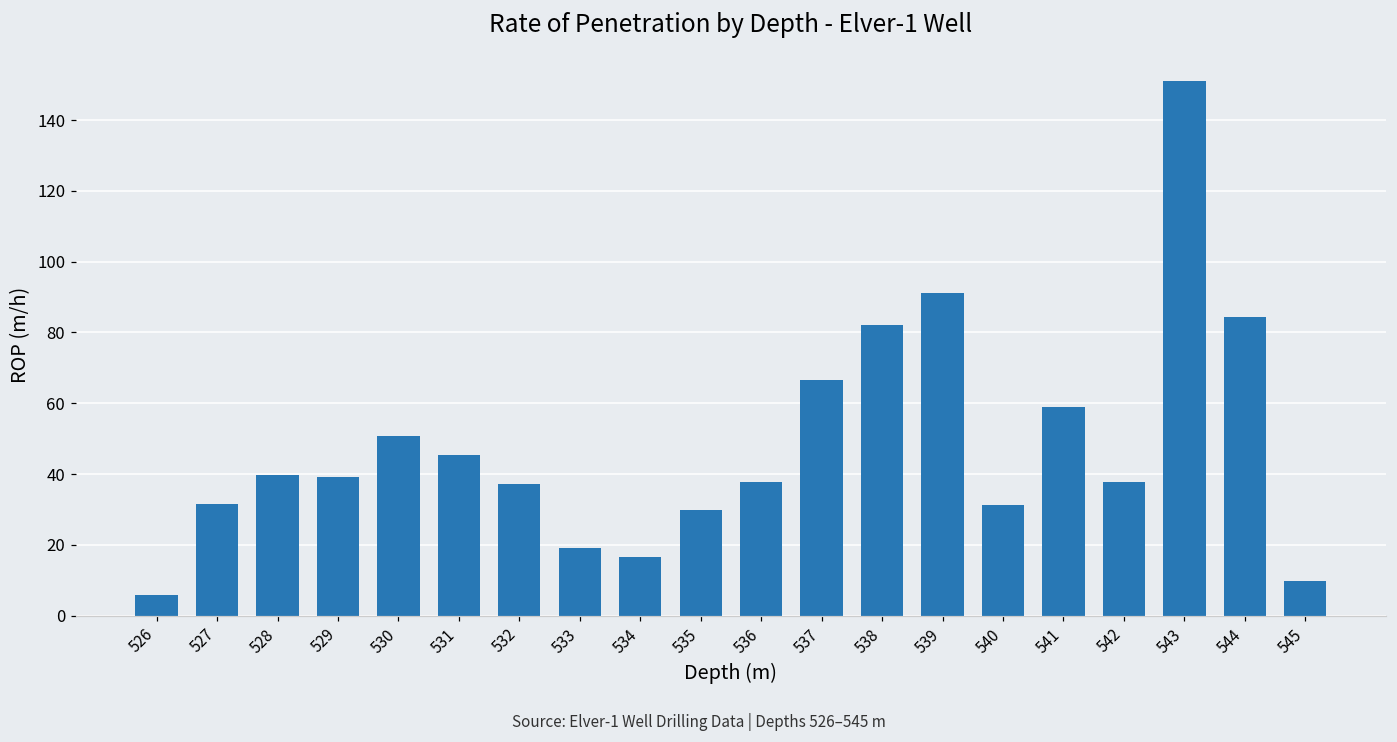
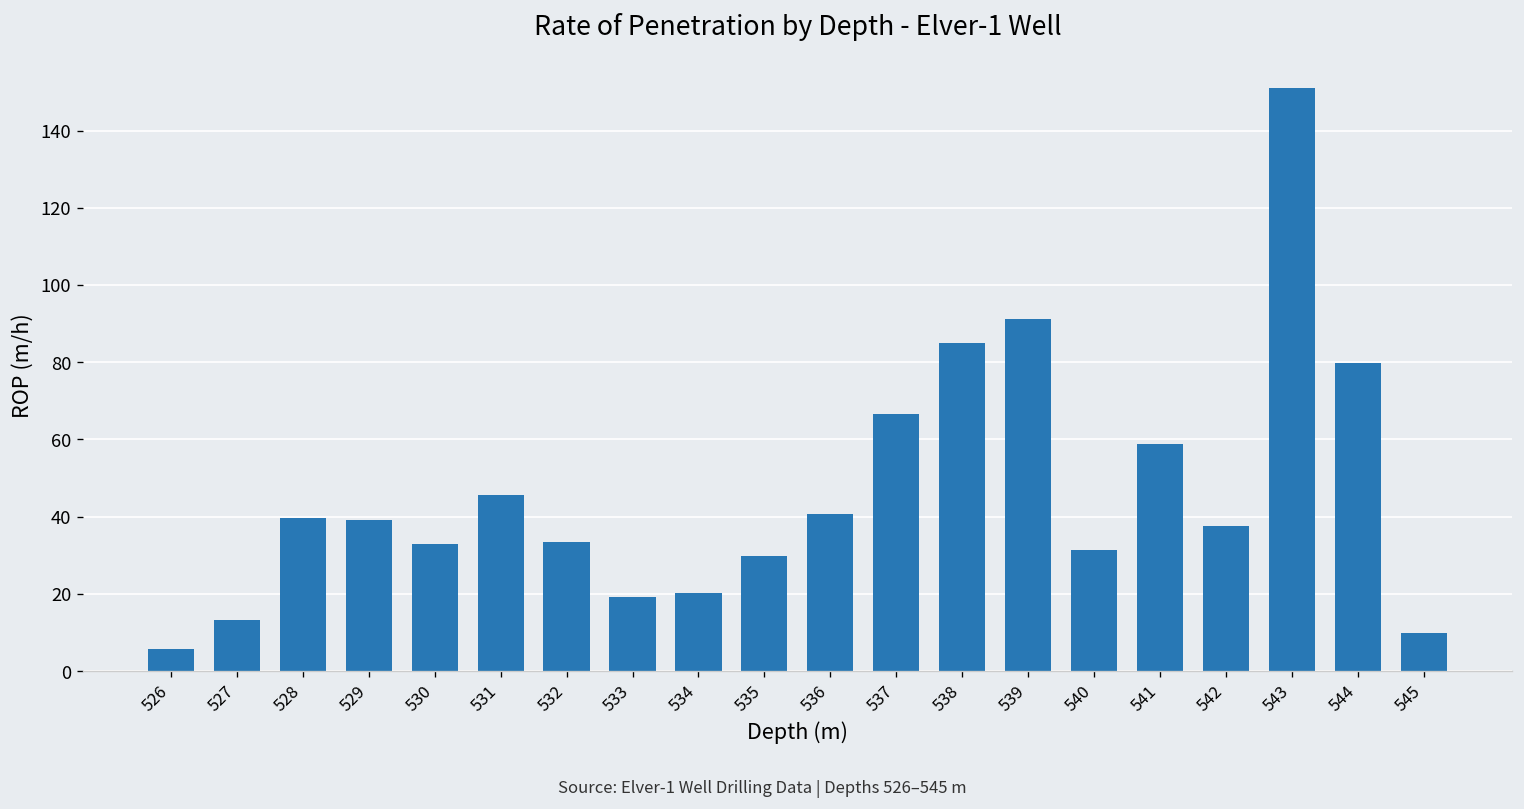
527: 32 -> 13
530: 51 -> 33
532: 37 -> 33
534: 17 -> 20
536: 38 -> 41
538: 82 -> 85
544: 84 -> 80
